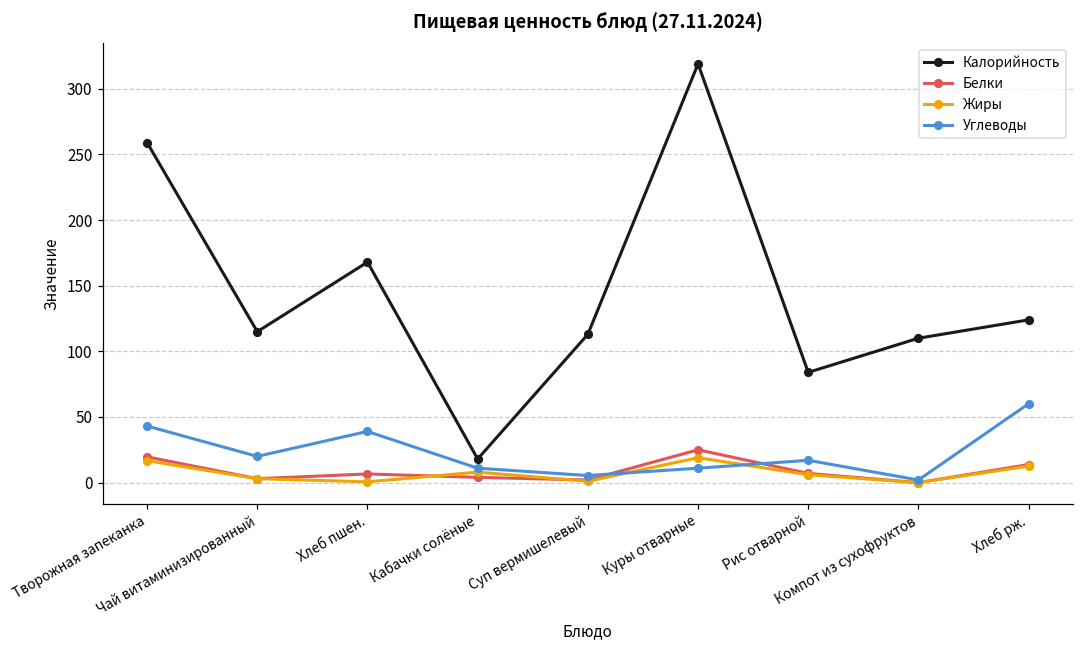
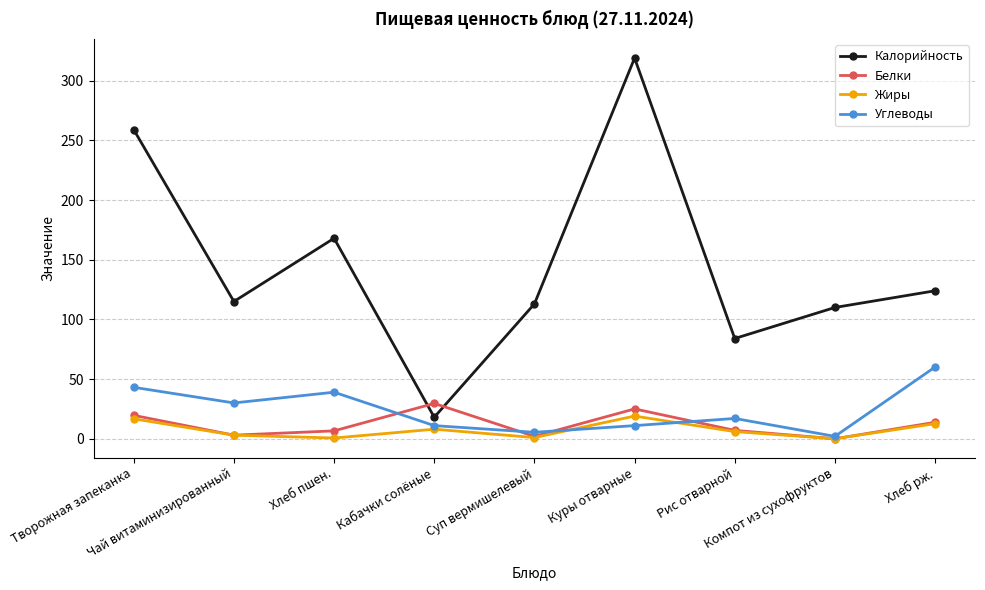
Углеводы, Чай витаминизированный: 20 -> 30
Белки, Кабачки солёные: 4 -> 30
